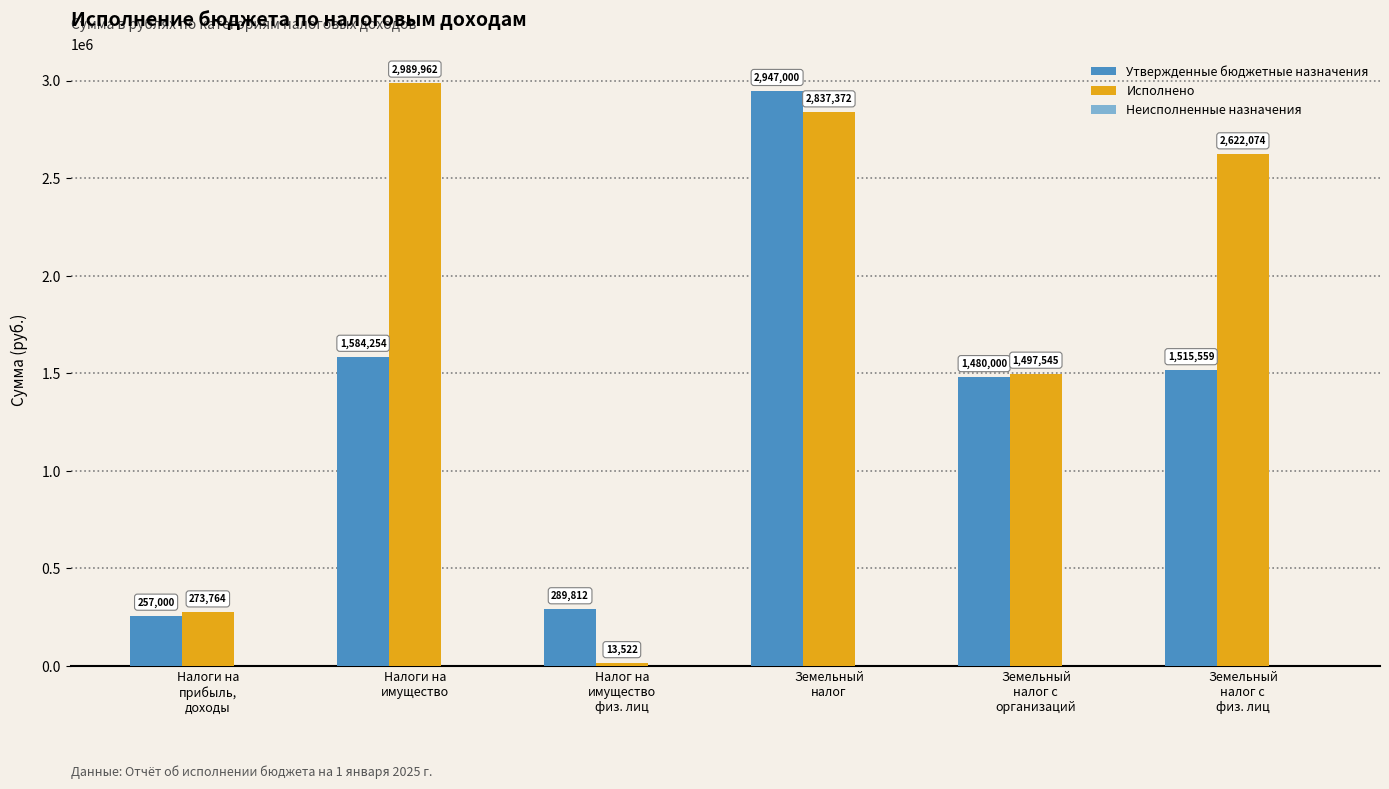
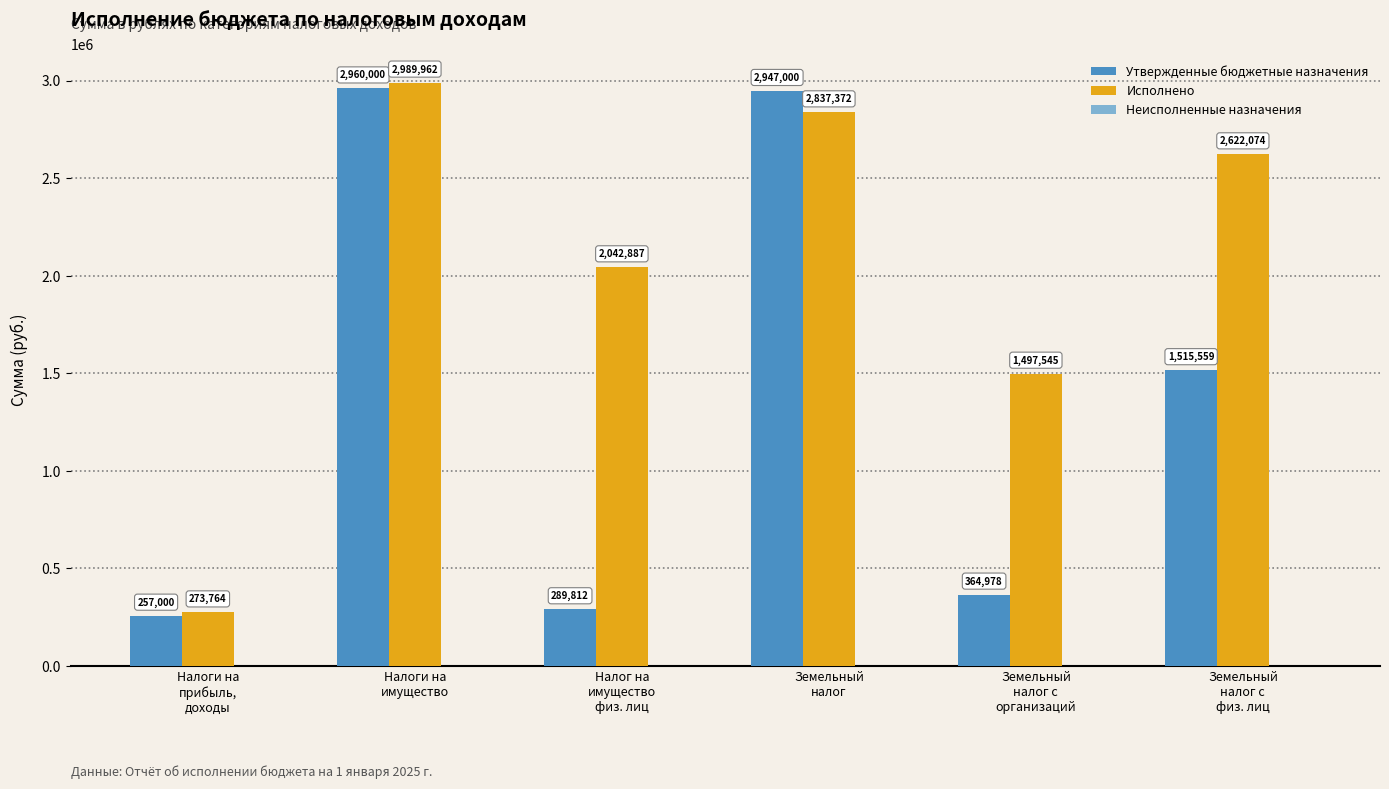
Утвержденные бюджетные назначения, Налоги на имущество: 1,584,254 -> 2,960,000
Исполнено, Налог на имущество физ. лиц: 13,522 -> 2,042,887
Утвержденные бюджетные назначения, Земельный налог с организаций: 1,480,000 -> 364,978
